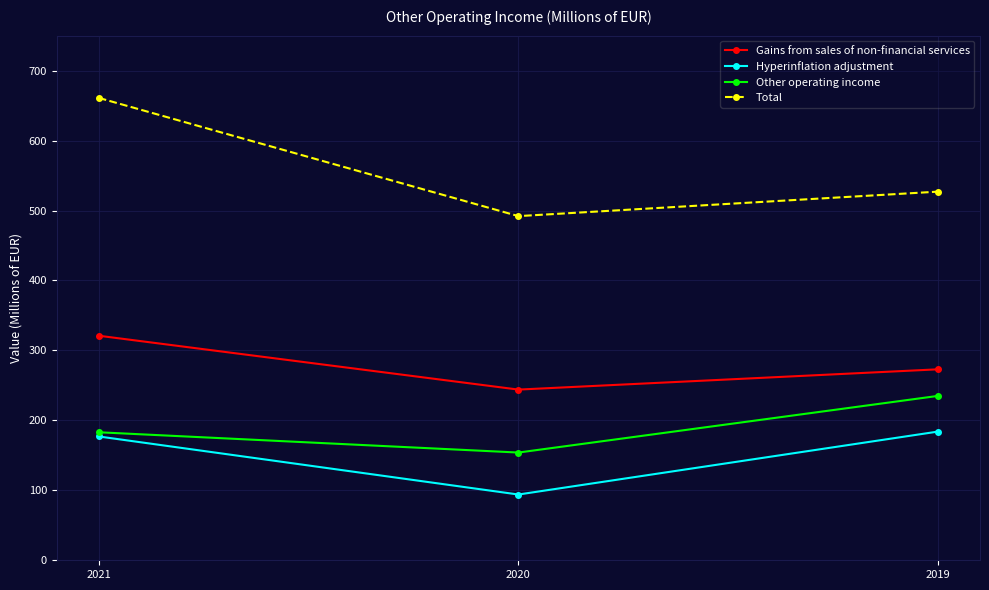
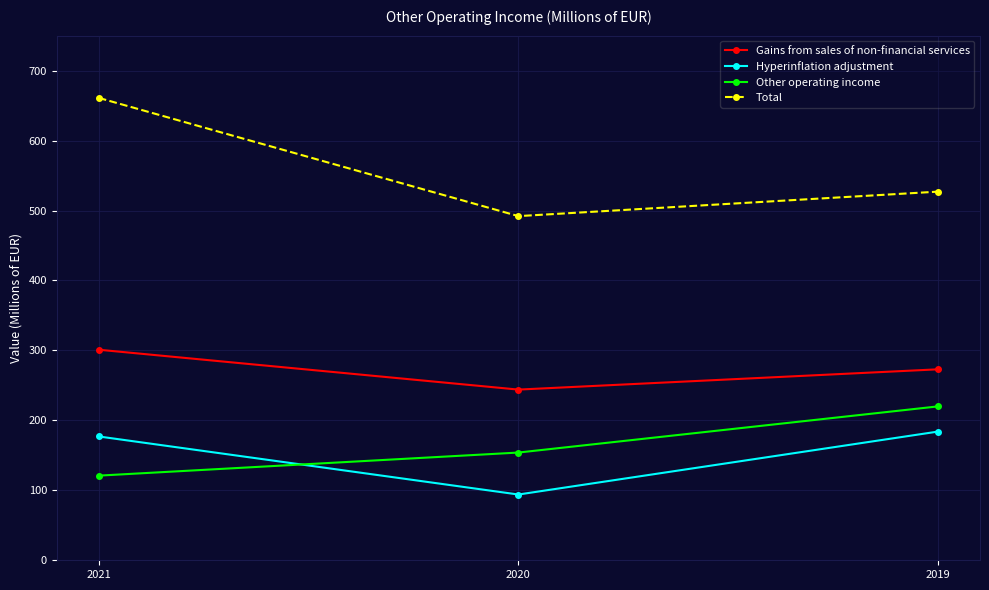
Gains from sales of non-financial services, 2021: 320 -> 300
Other operating income, 2021: 180 -> 120
Other operating income, 2019: 240 -> 220
